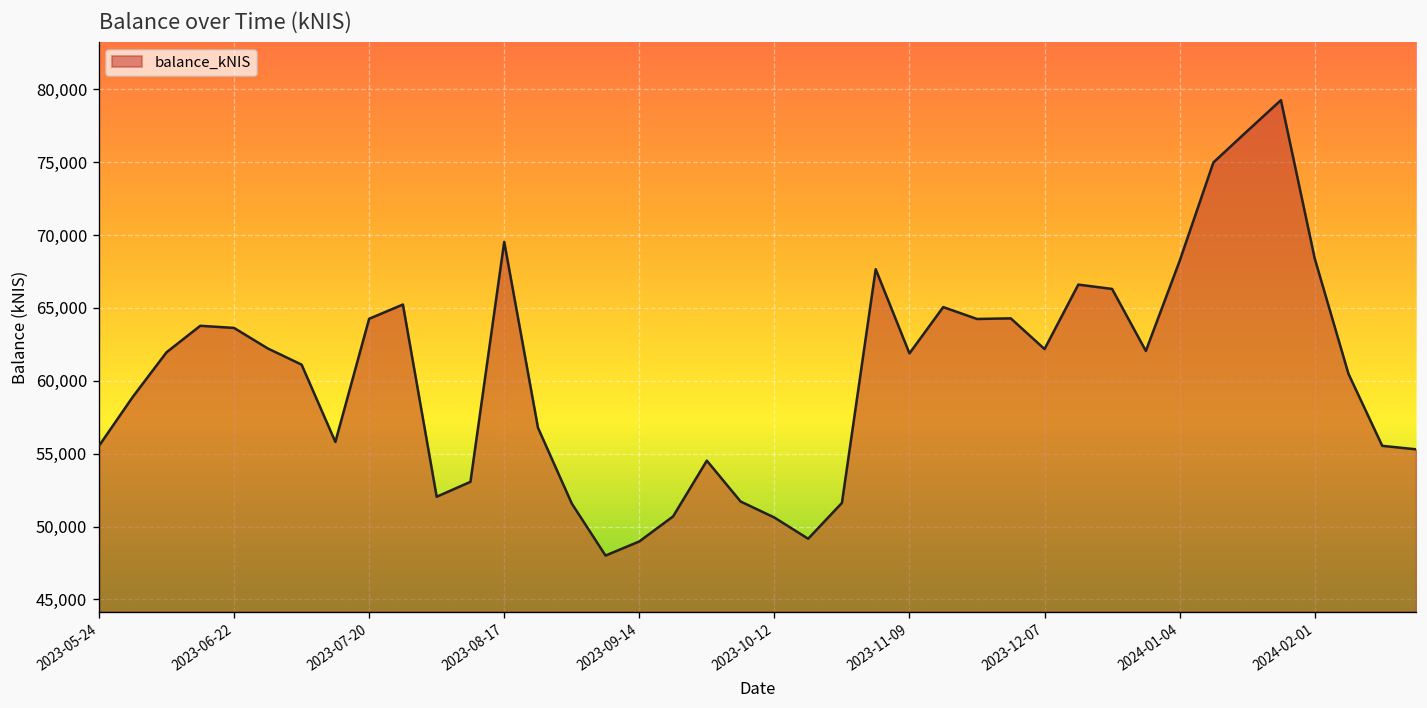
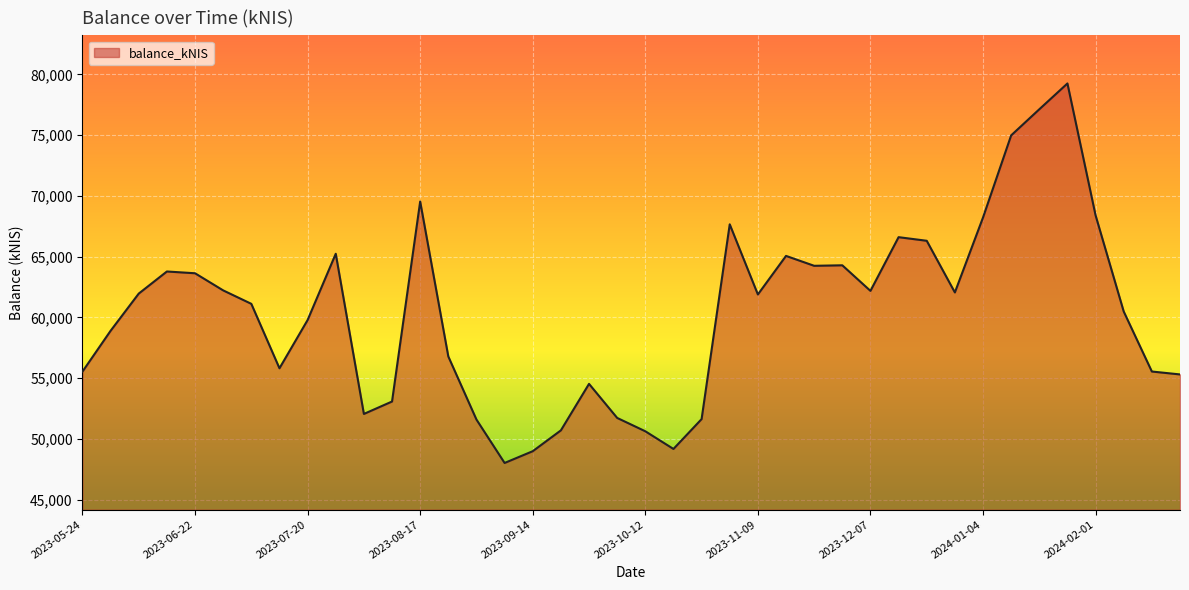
2023-07-20: 64,300 -> 59,800
